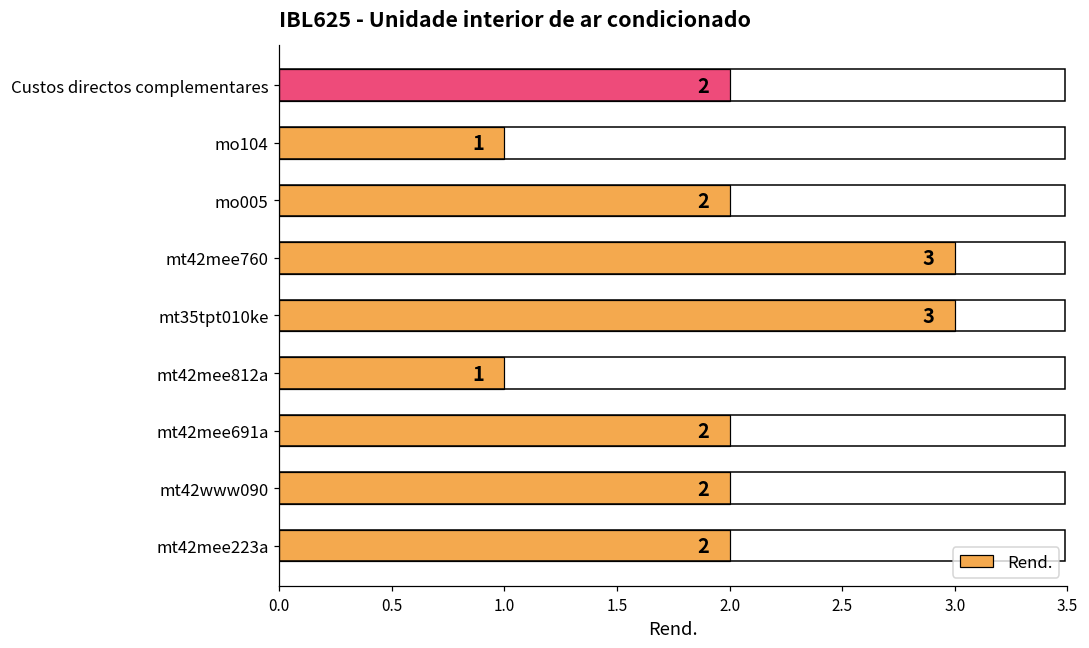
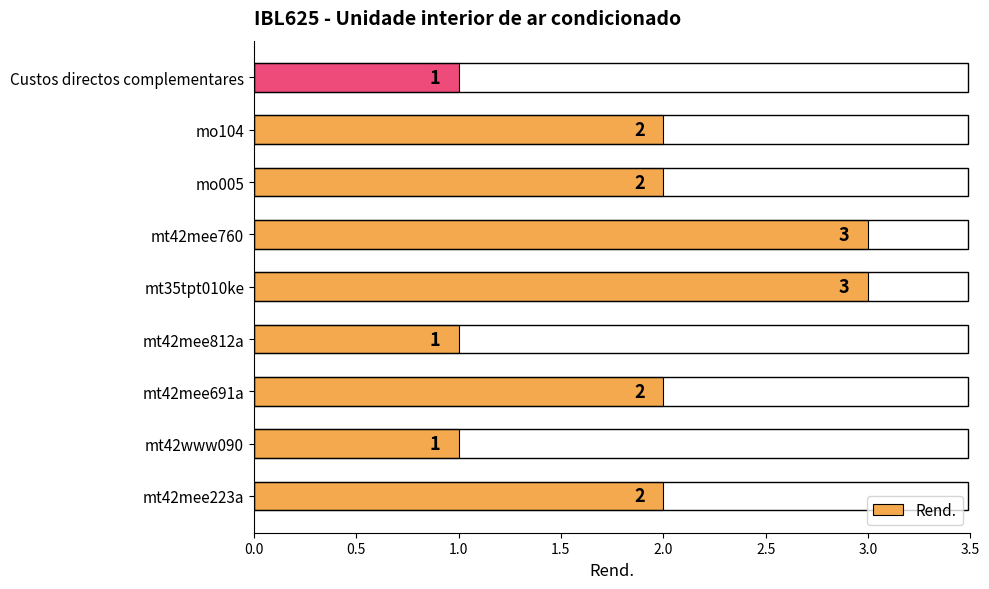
Custos directos complementares: 2 -> 1
mo104: 1 -> 2
mt42www090: 2 -> 1
